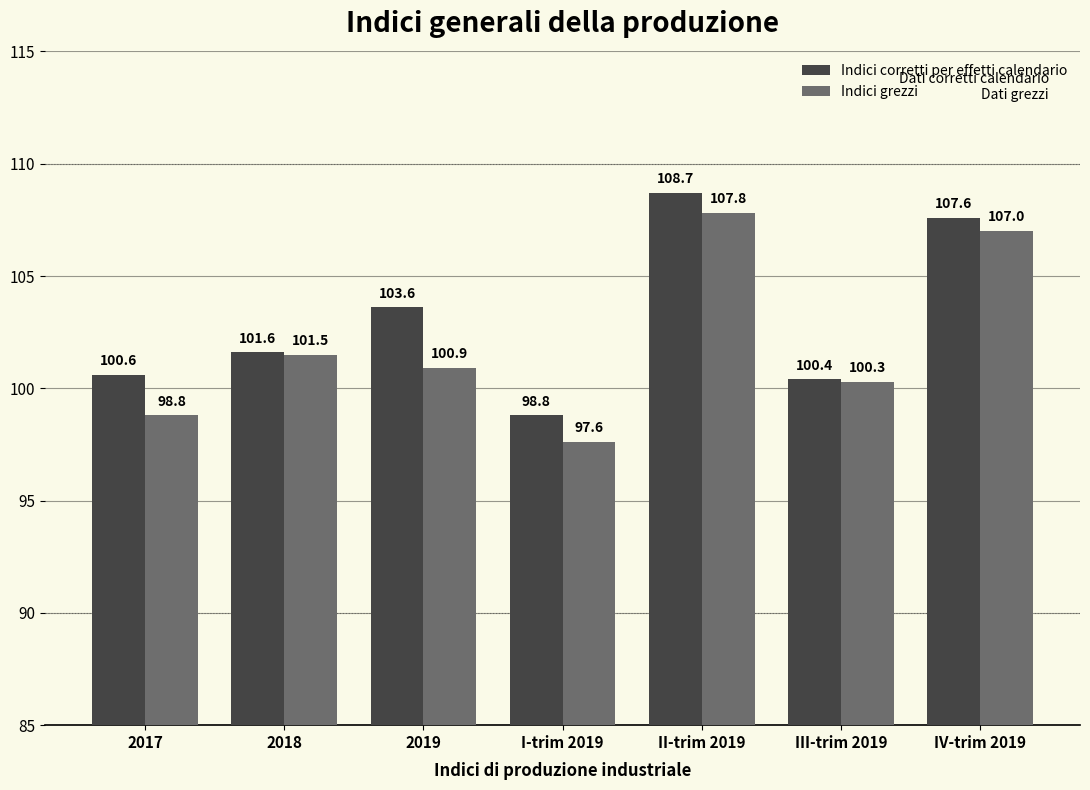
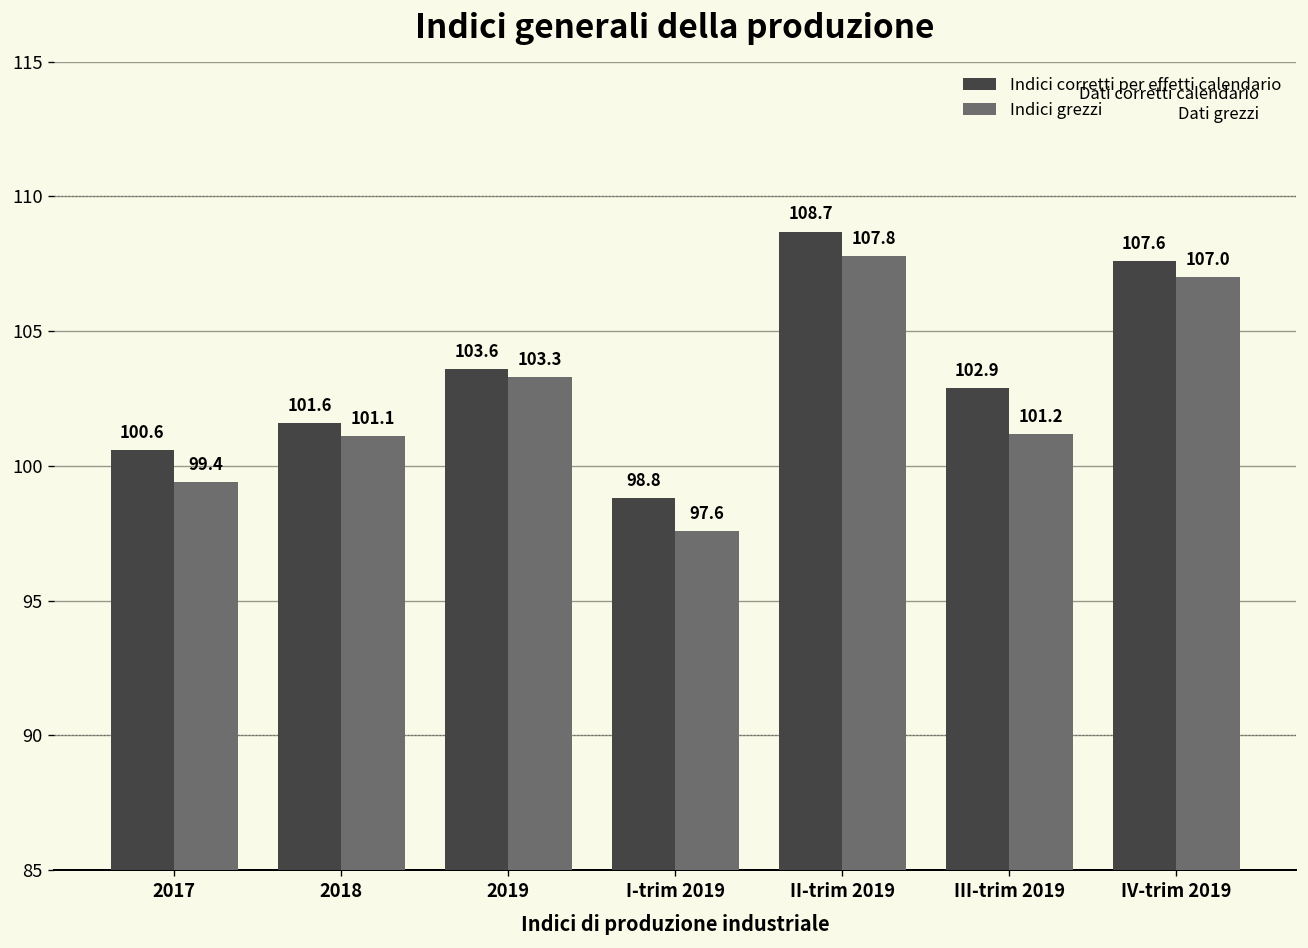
Indici grezzi, 2017: 98.8 -> 99.4
Indici grezzi, 2018: 101.5 -> 101.1
Indici grezzi, 2019: 100.9 -> 103.3
Indici corretti per effetti calendario, III-trim 2019: 100.4 -> 102.9
Indici grezzi, III-trim 2019: 100.3 -> 101.2
